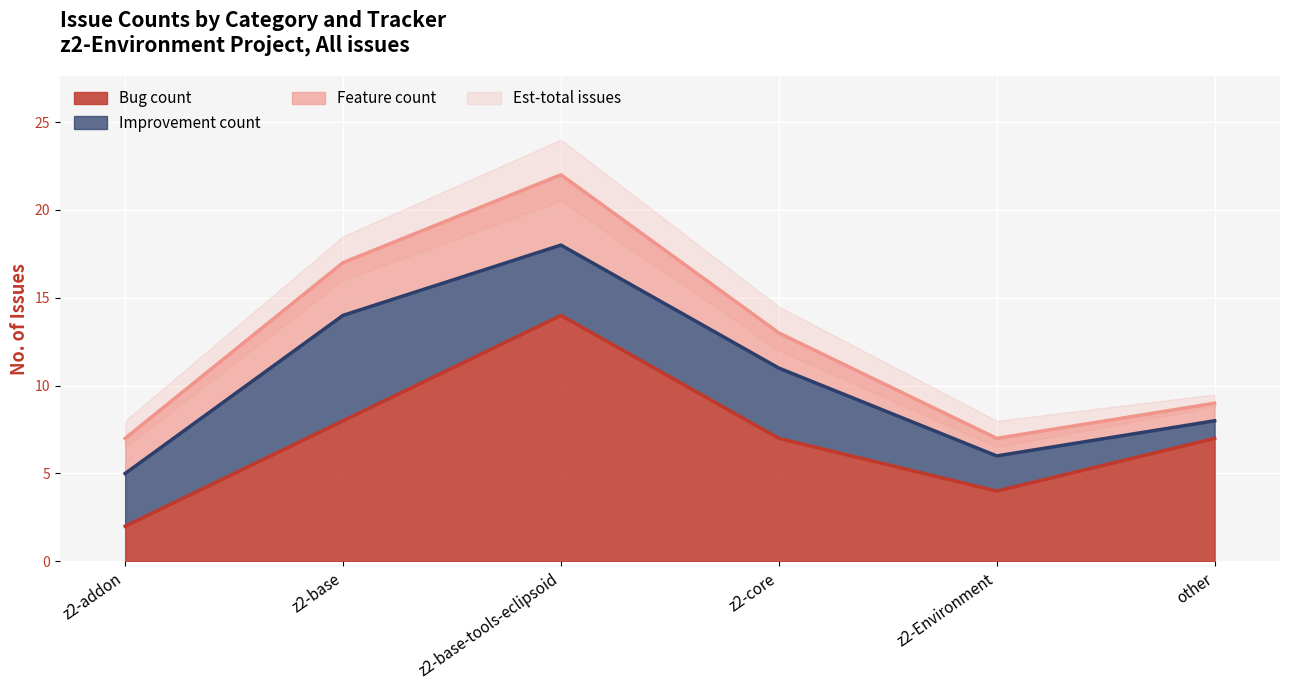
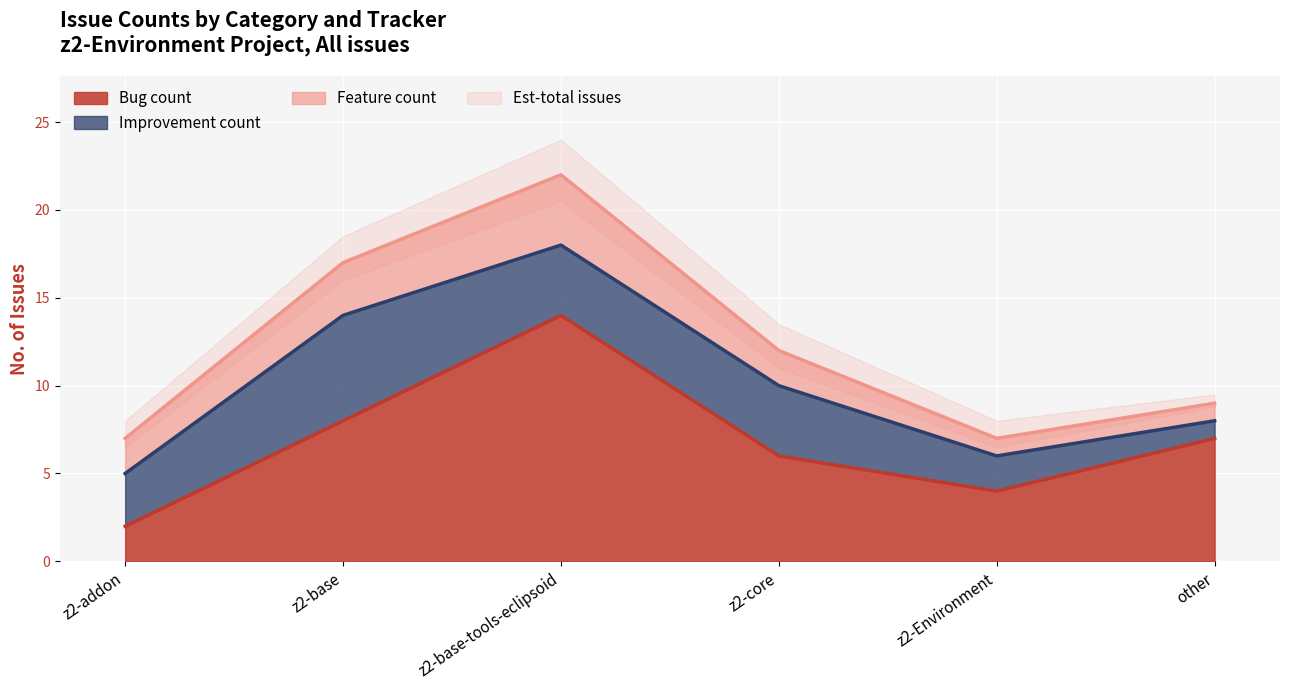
Bug count, z2-core: 7 -> 6
